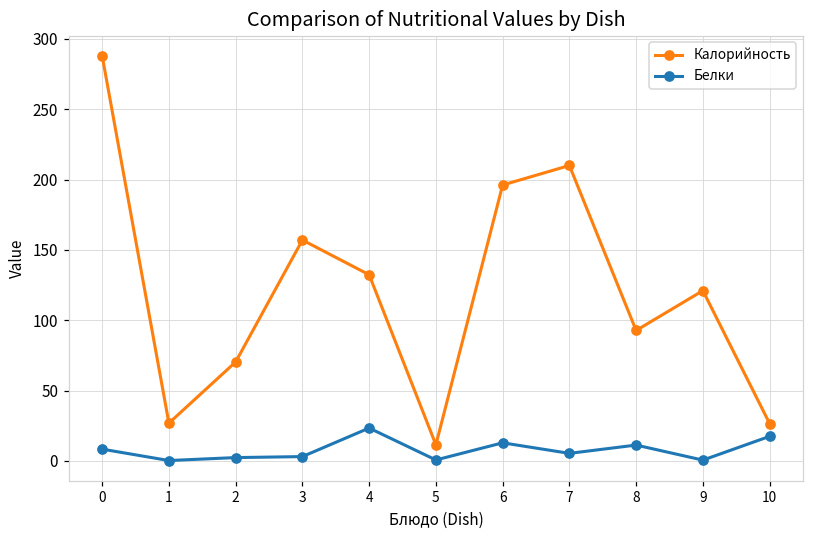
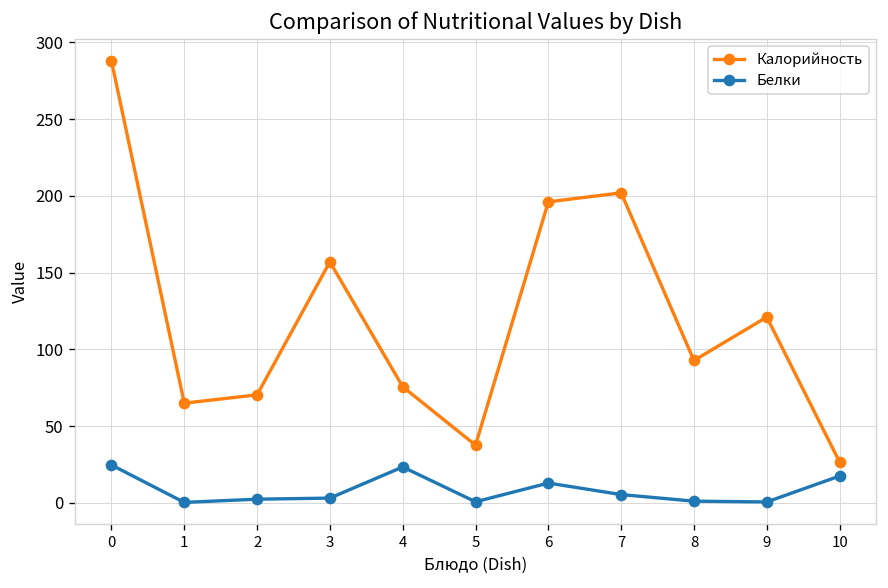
Белки, 0: 8 -> 25
Калорийность, 1: 27 -> 65
Калорийность, 4: 132 -> 76
Калорийность, 5: 11 -> 38
Калорийность, 7: 210 -> 202
Белки, 8: 11 -> 1
